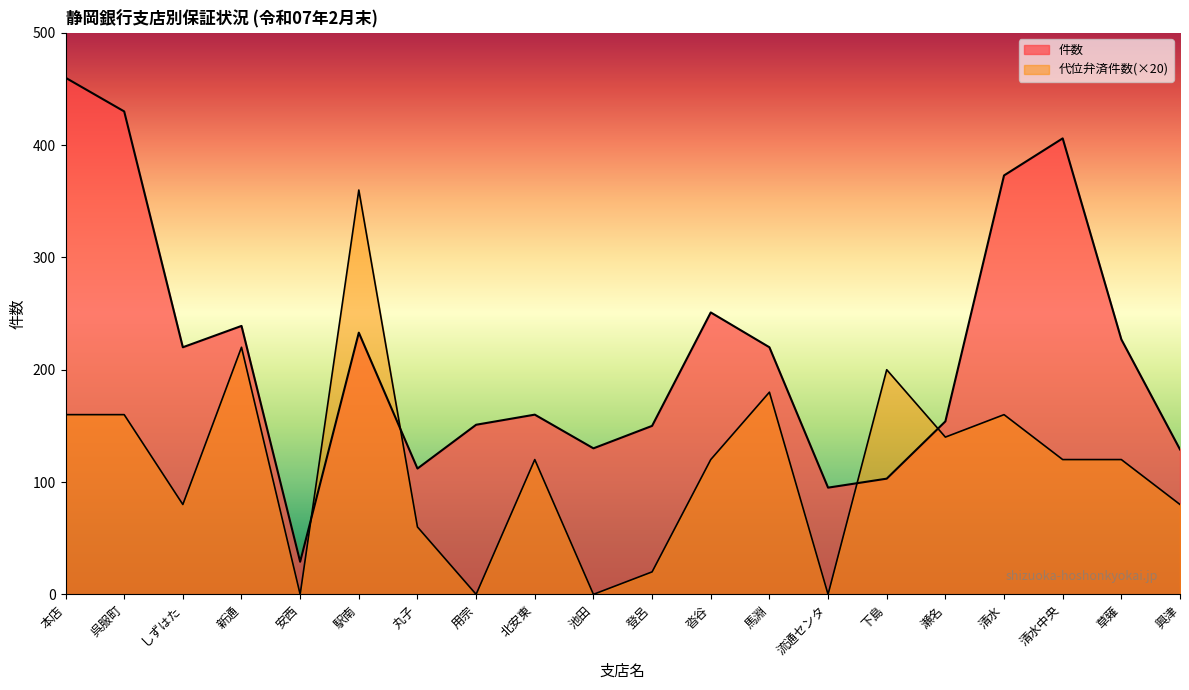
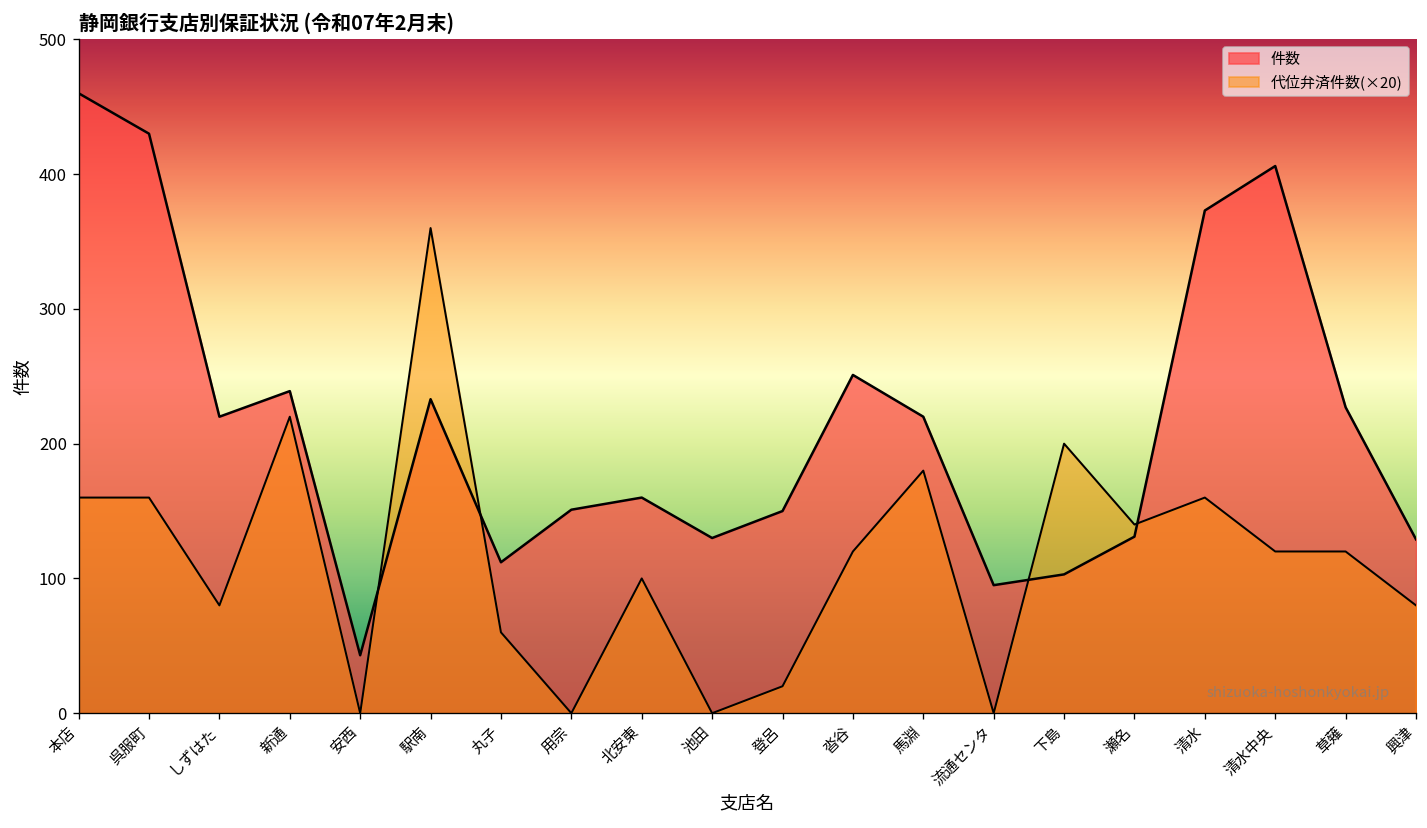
件数, 安西: 29 -> 43
代位弁済件数(×20), 北安東: 120 -> 100
件数, 瀬名: 154 -> 131
